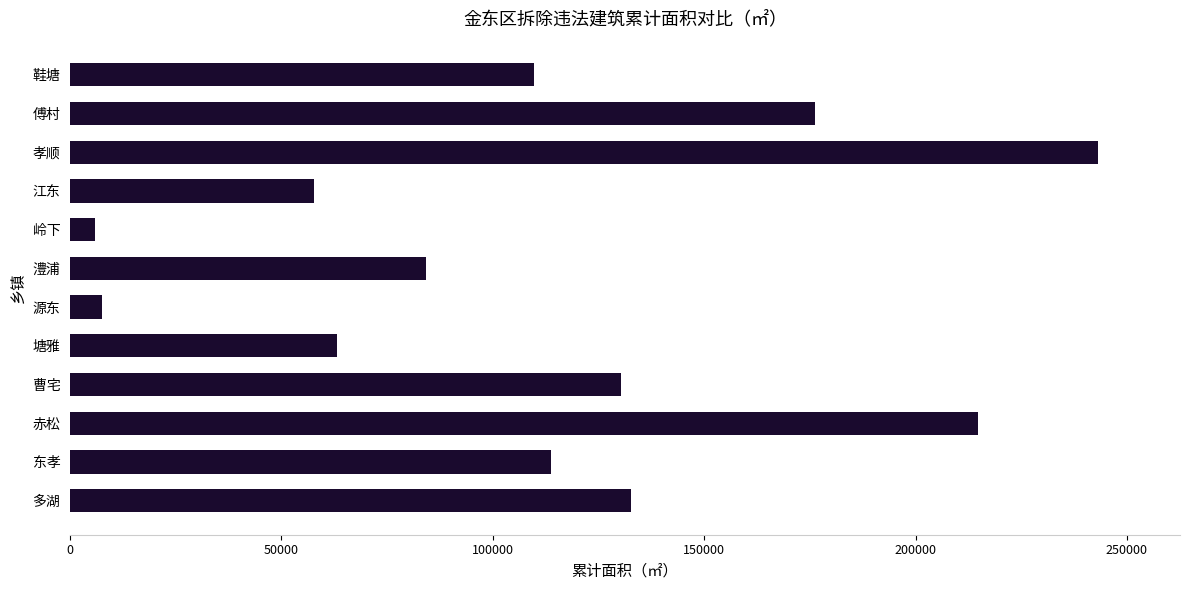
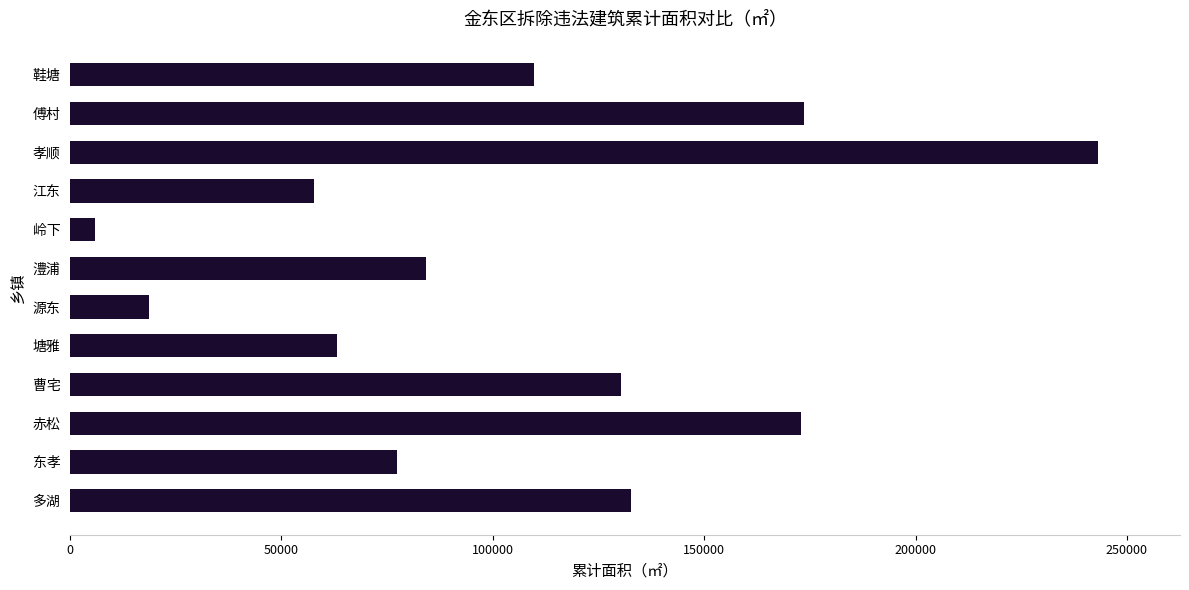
傅村: 176000 -> 174000
源东: 7000 -> 19000
赤松: 215000 -> 173000
东孝: 114000 -> 77000
